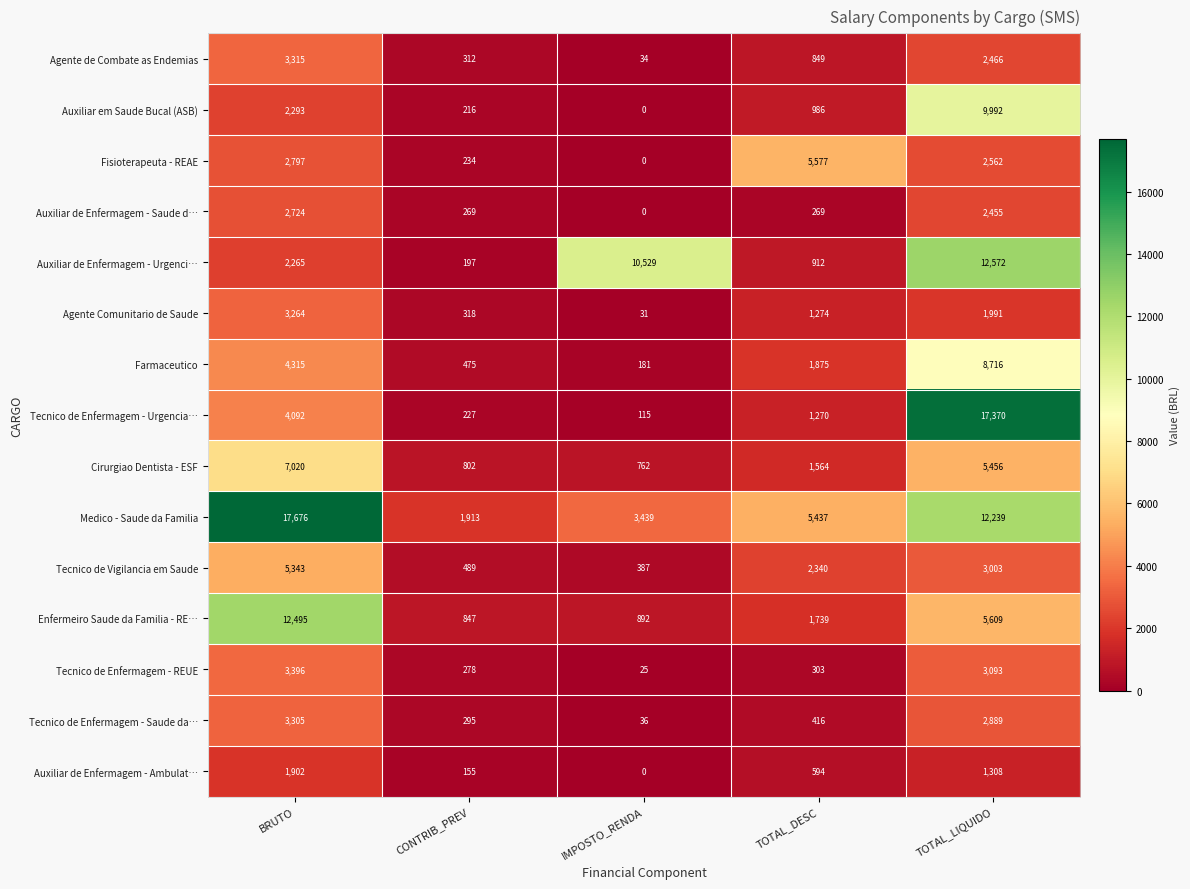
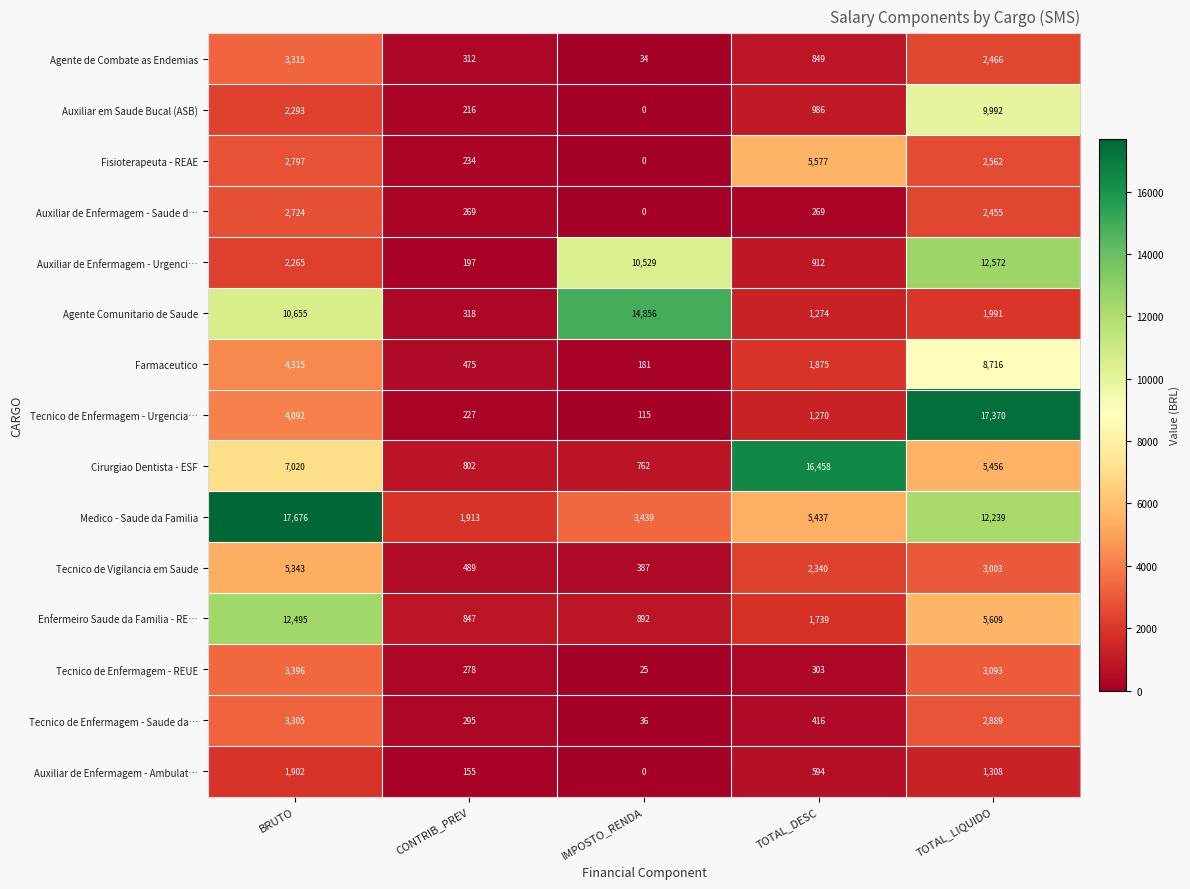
Agente Comunitario de Saude, BRUTO: 3,264 -> 10,655
Agente Comunitario de Saude, IMPOSTO_RENDA: 31 -> 14,856
Cirurgiao Dentista - ESF, TOTAL_DESC: 1,564 -> 16,458
